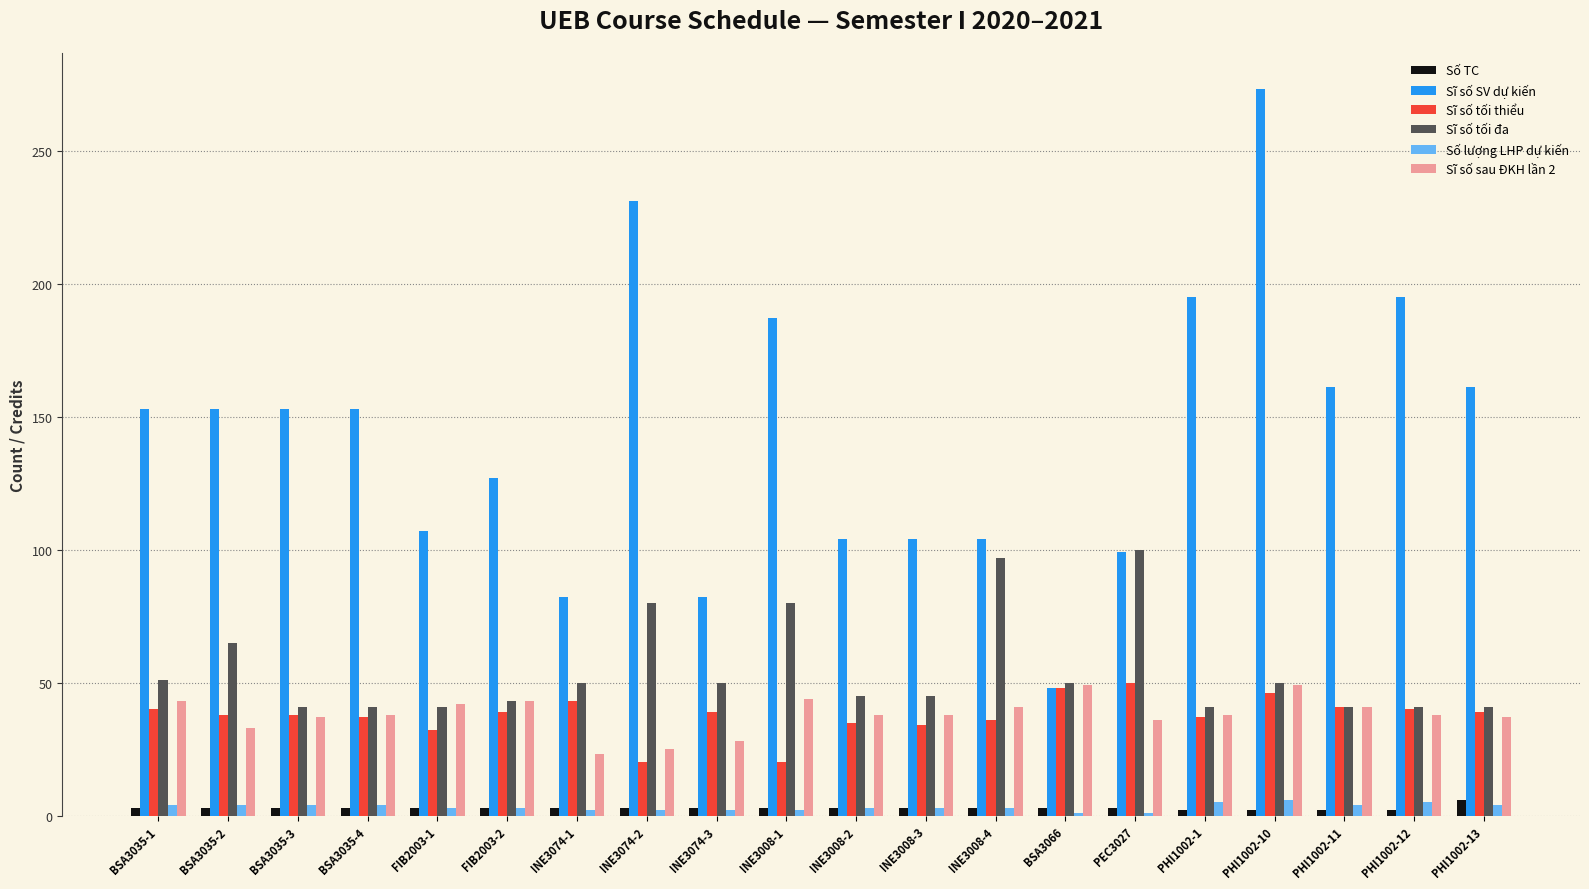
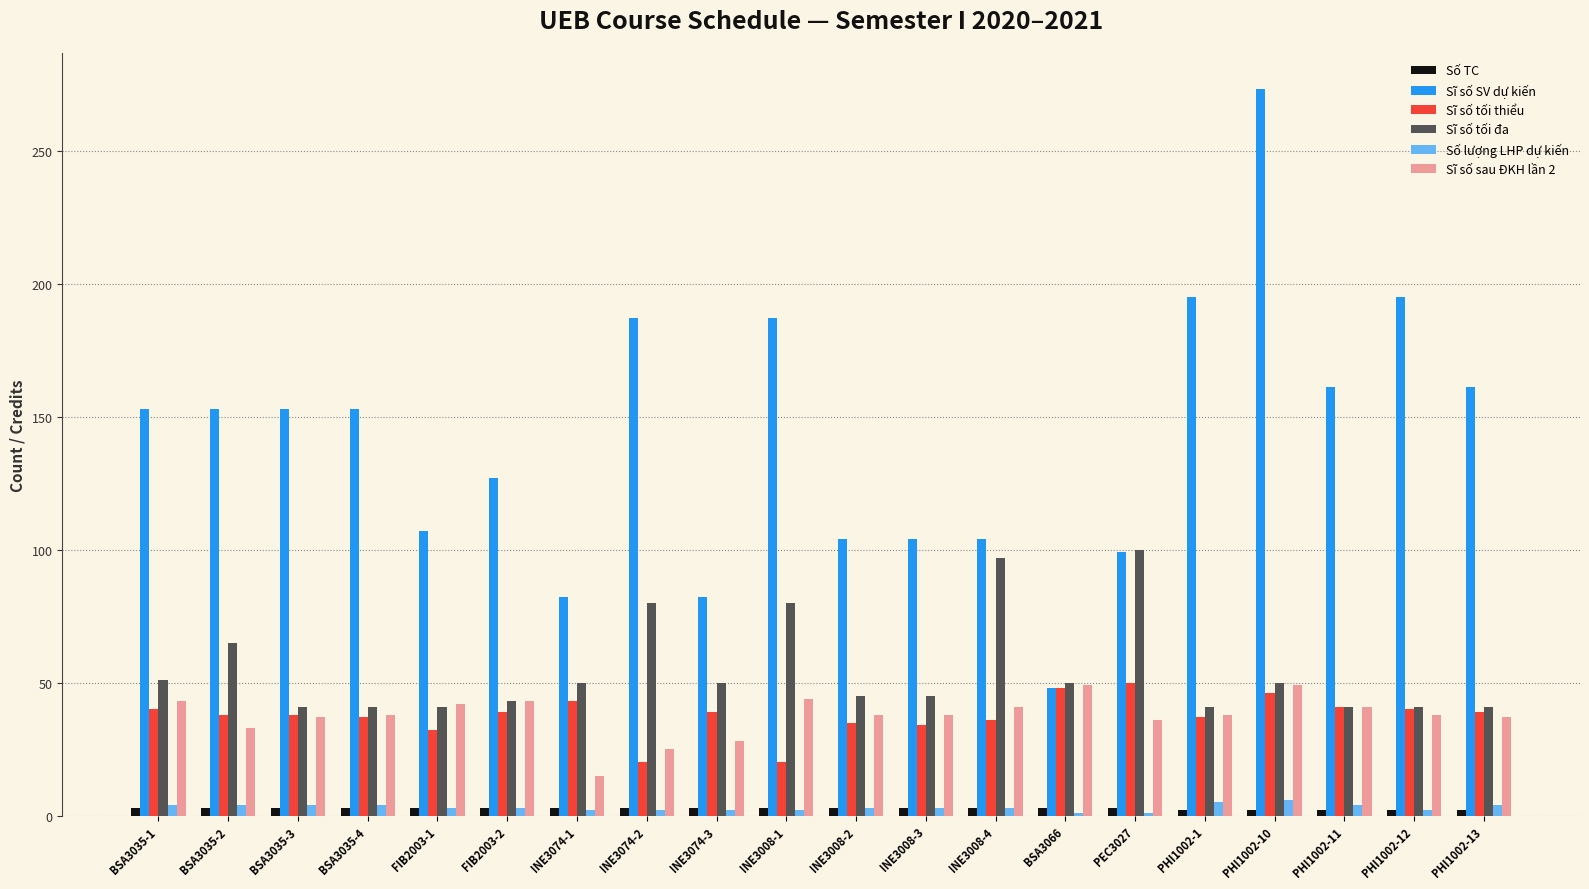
Sĩ số sau ĐKH lần 2, INE3074-1: 23 -> 15
Sĩ số SV dự kiến, INE3074-2: 231 -> 187
Số lượng LHP dự kiến, PHI1002-12: 5 -> 2
Số TC, PHI1002-13: 6 -> 2
